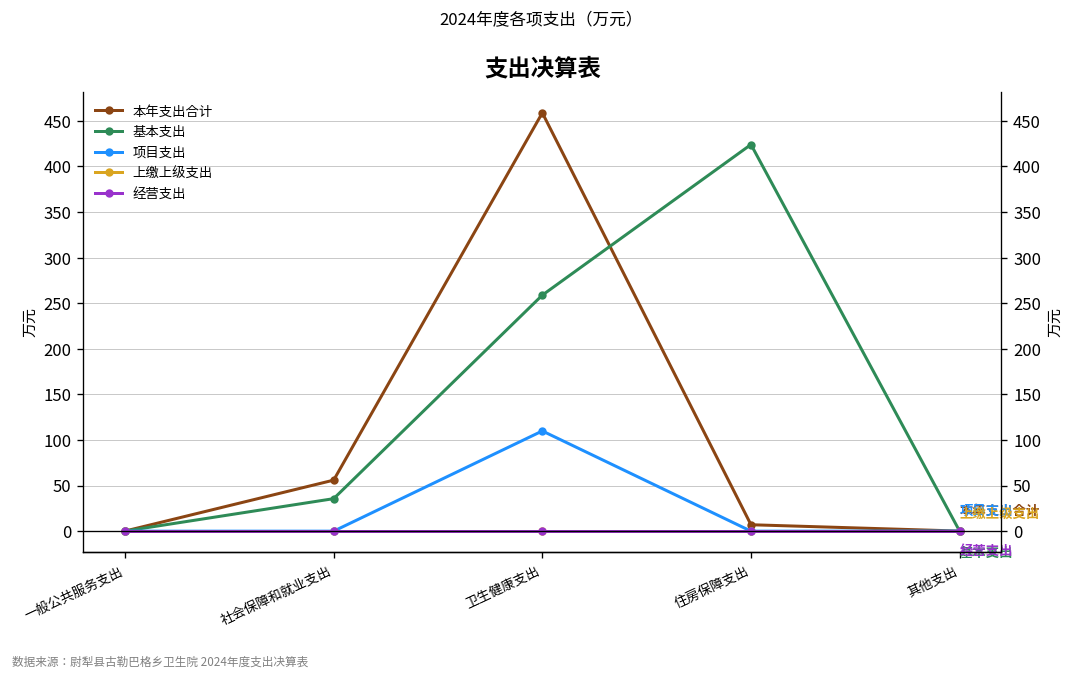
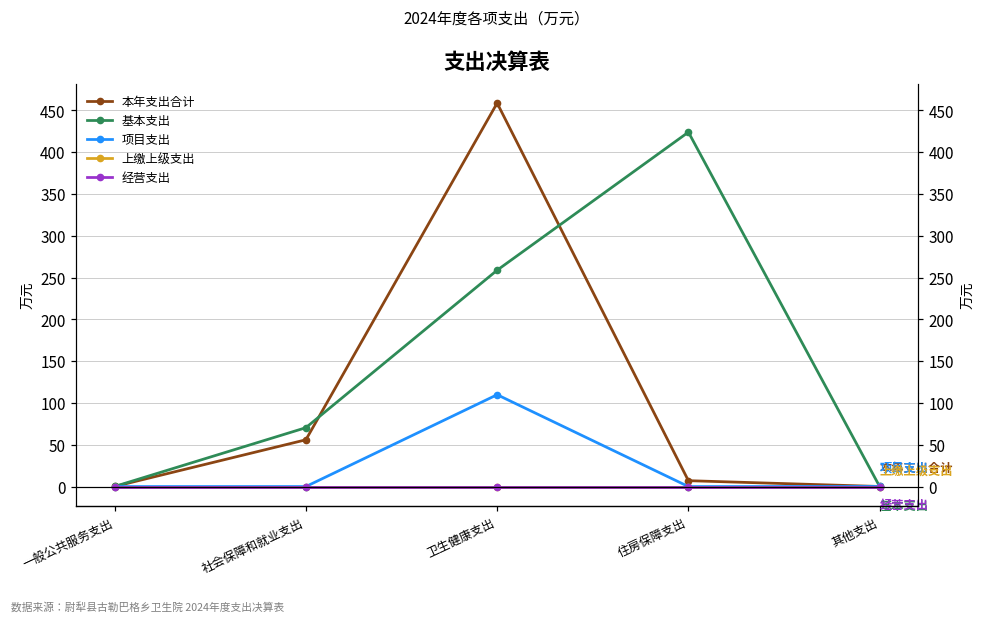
基本支出, 社会保障和就业支出: 40 -> 70
